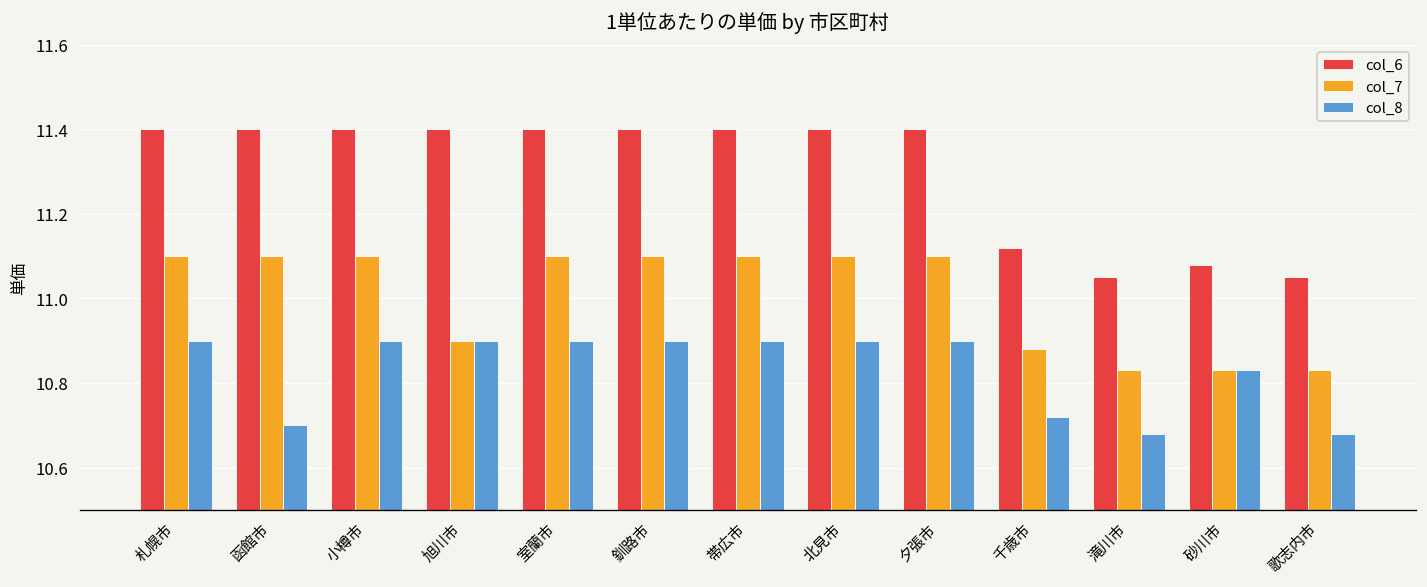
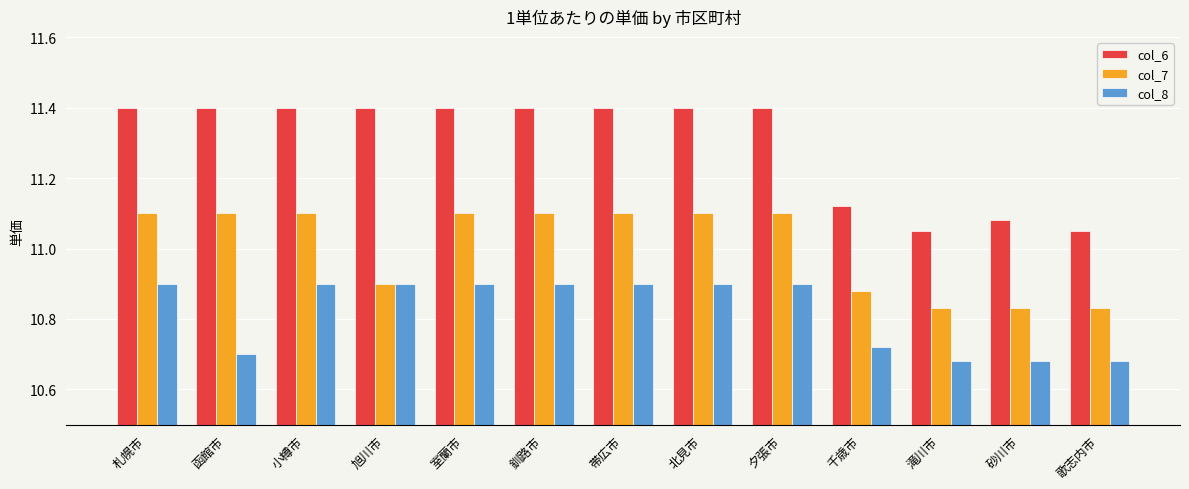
col_8, 砂川市: 10.83 -> 10.68
